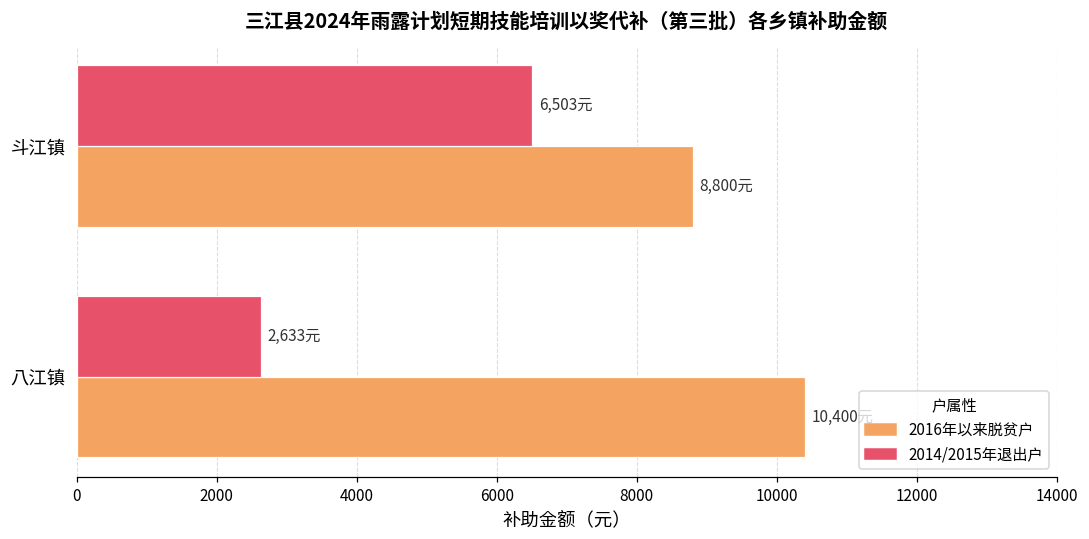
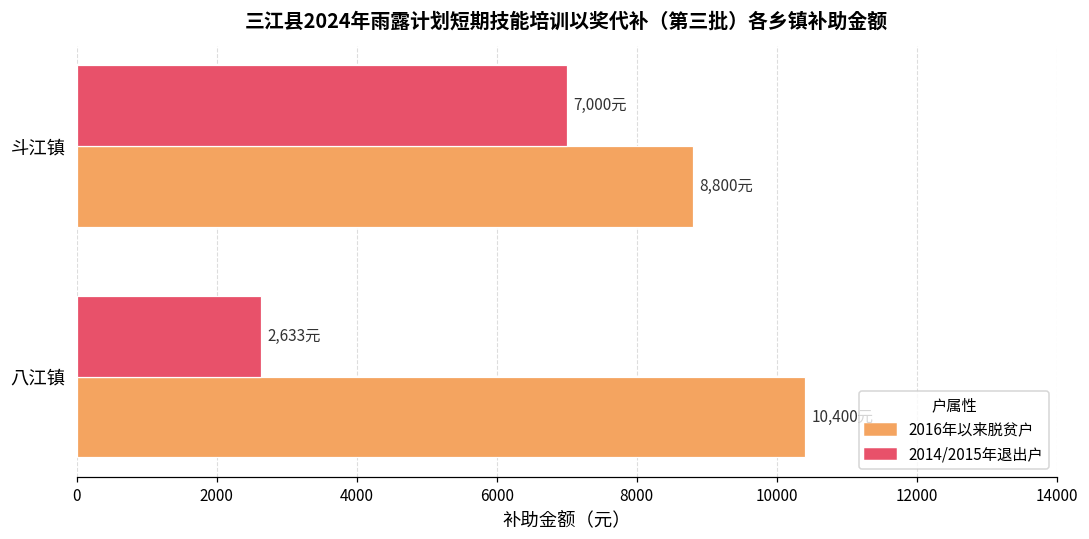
2014/2015年退出户, 斗江镇: 6,503元 -> 7,000元
